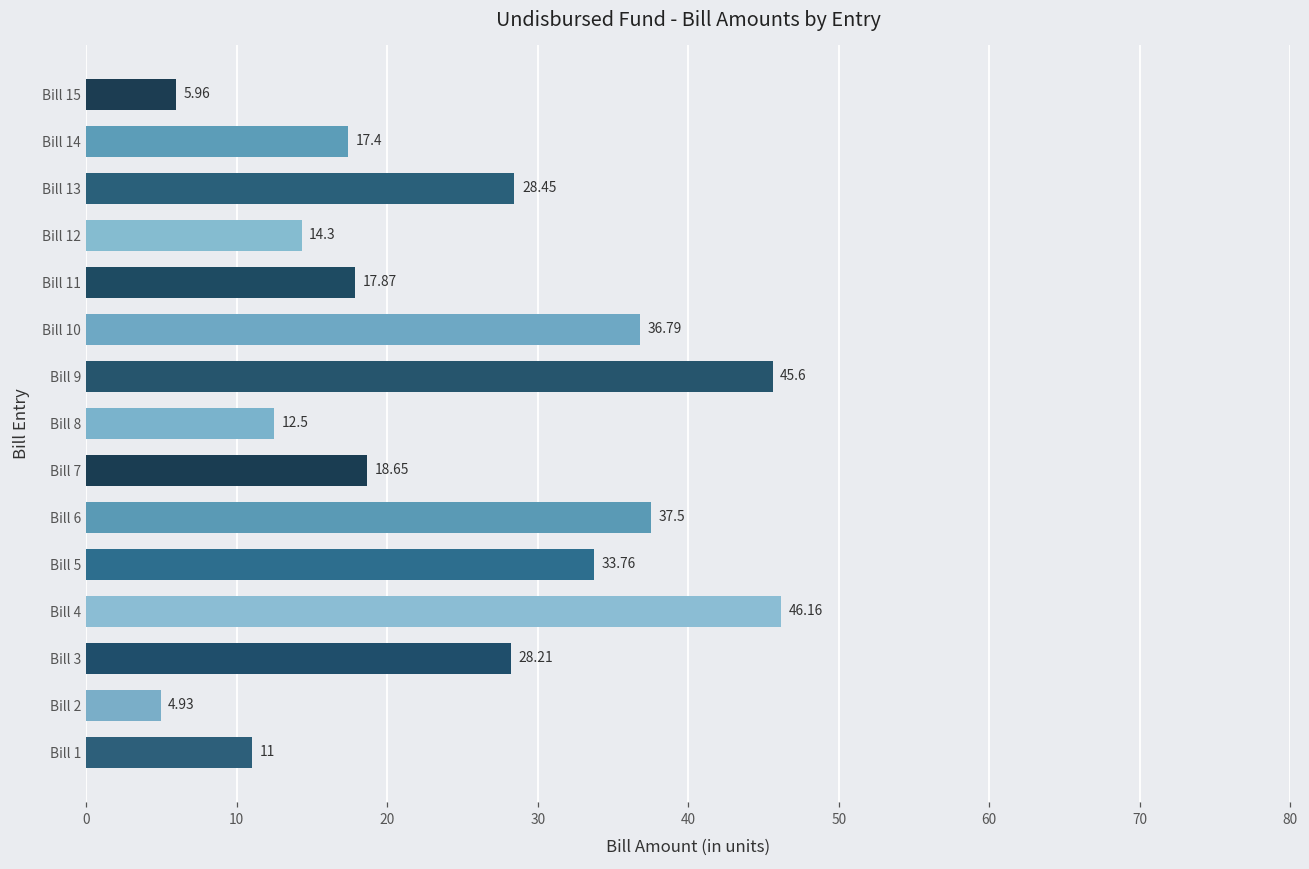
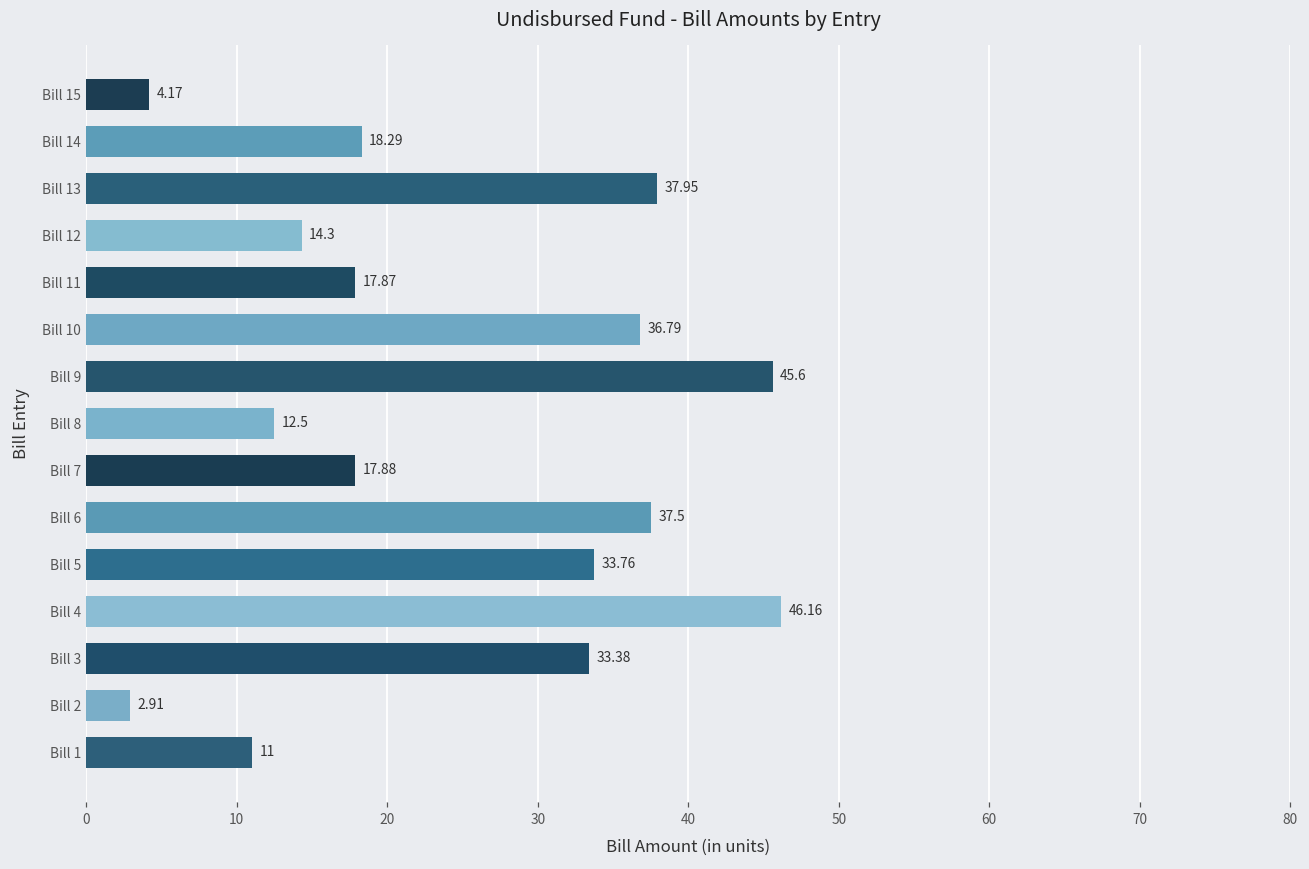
Bill 15: 5.96 -> 4.17
Bill 14: 17.4 -> 18.29
Bill 13: 28.45 -> 37.95
Bill 7: 18.65 -> 17.88
Bill 3: 28.21 -> 33.38
Bill 2: 4.93 -> 2.91
